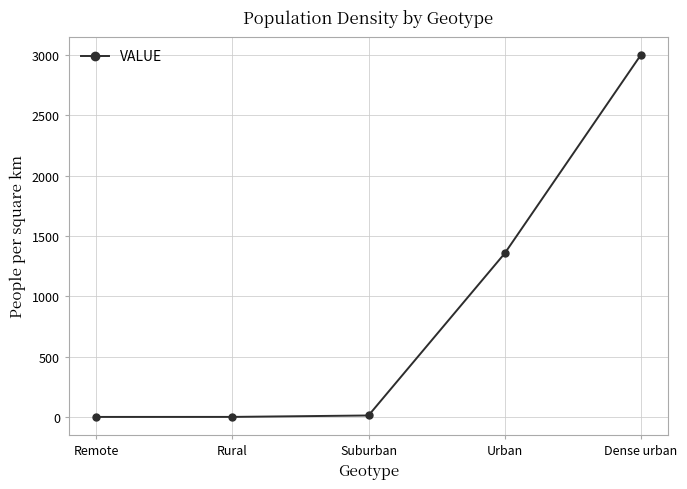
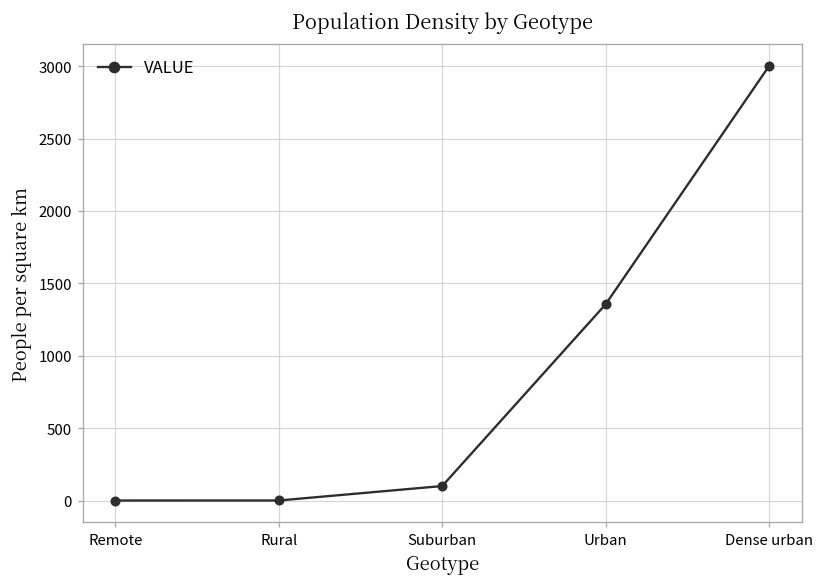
Suburban: 10 -> 100
